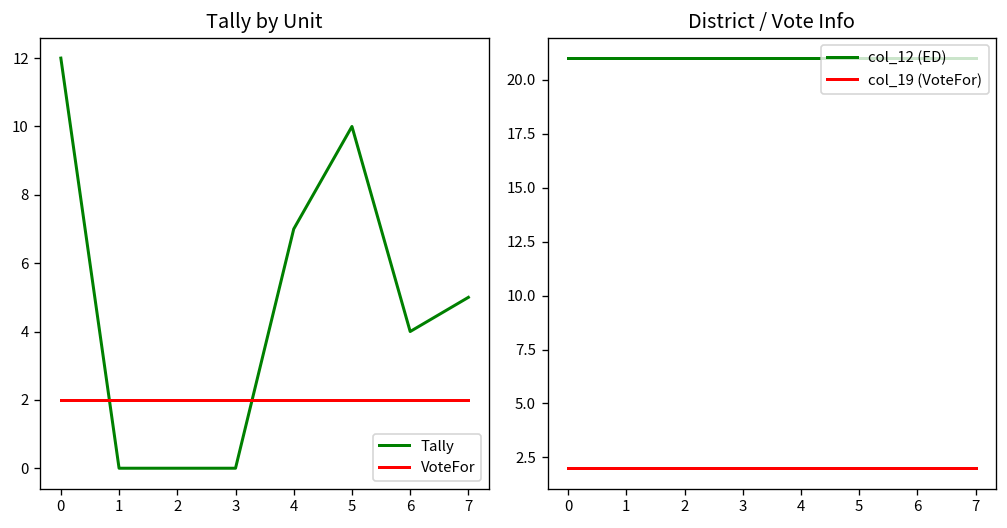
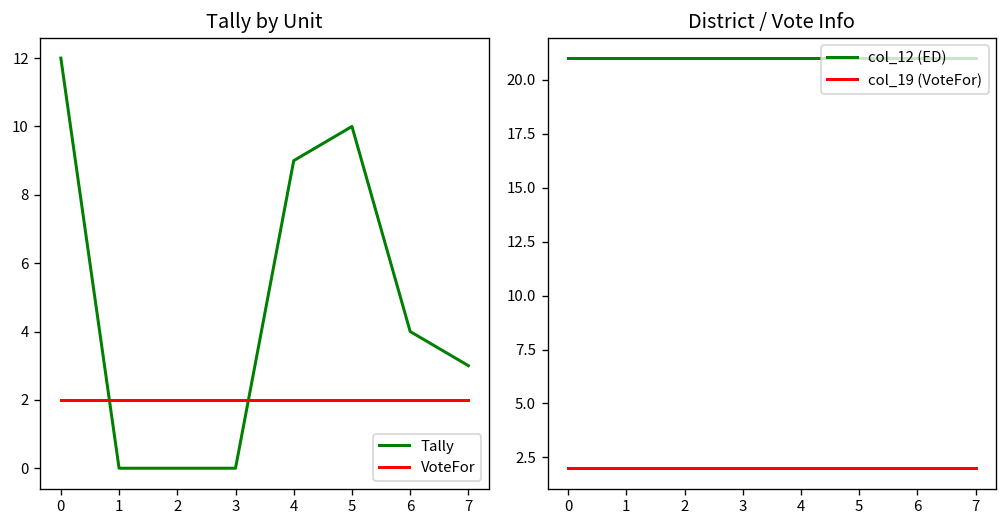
Tally by Unit, Tally, 4: 7 -> 9
Tally by Unit, Tally, 7: 5 -> 3
